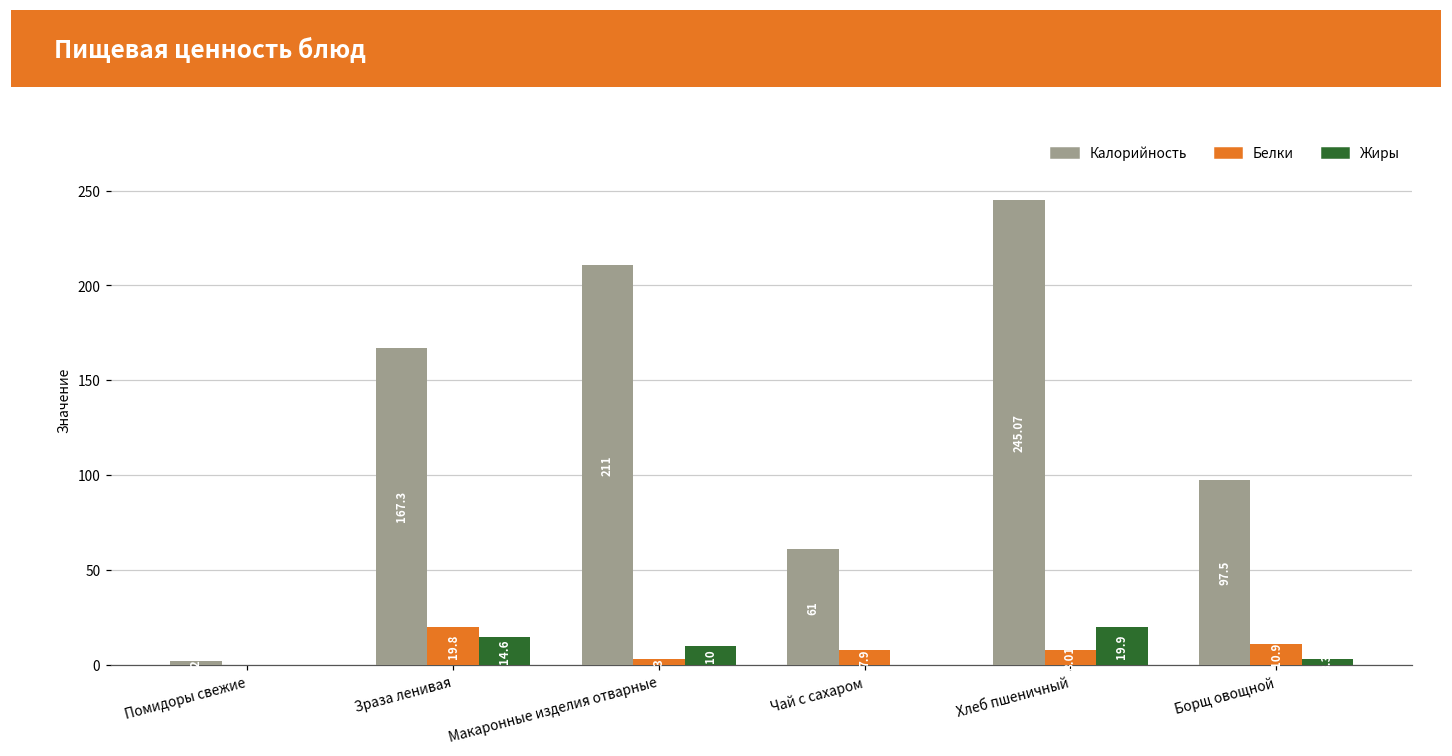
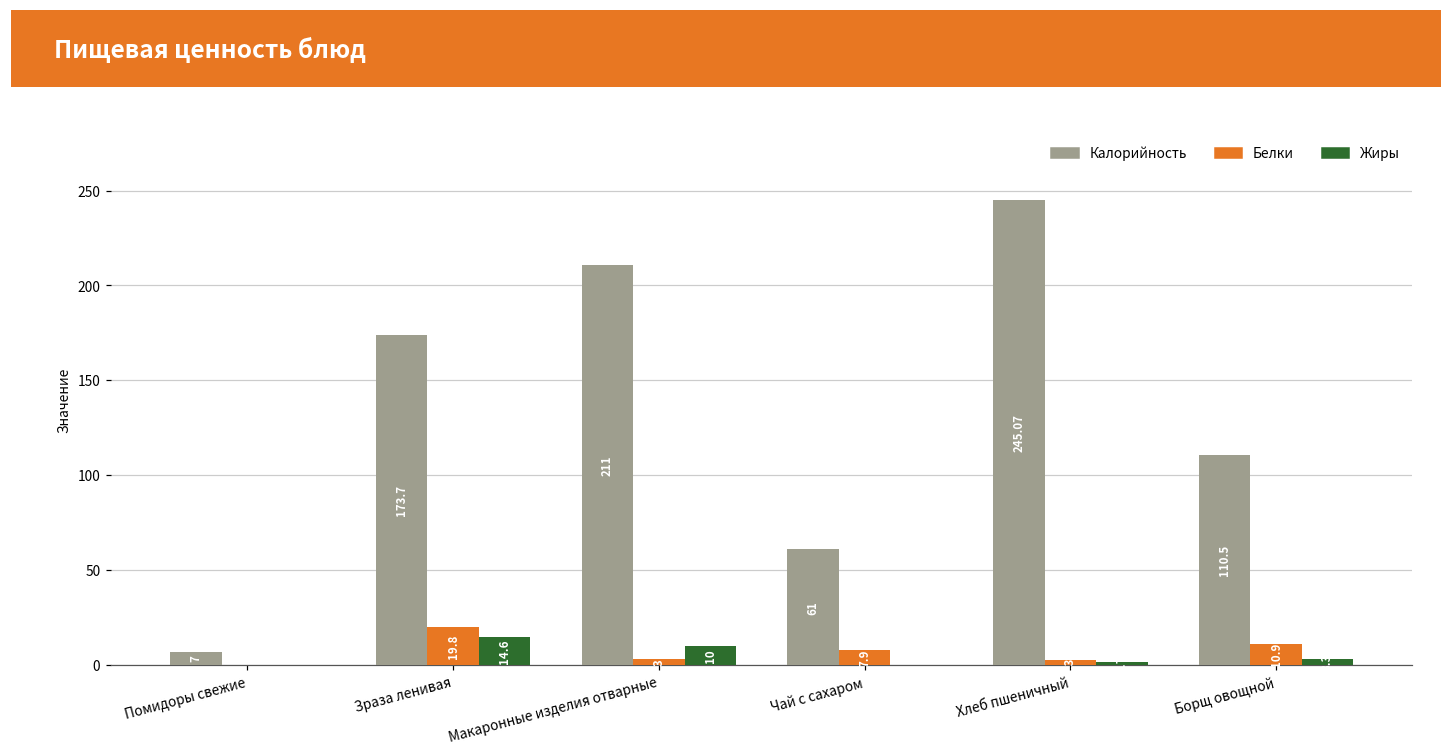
Калорийность, Помидоры свежие: 2 -> 7
Калорийность, Зраза ленивая: 167.3 -> 173.7
Белки, Хлеб пшеничный: 8 -> 2
Жиры, Хлеб пшеничный: 20 -> 2
Калорийность, Борщ овощной: 97.5 -> 110.5
